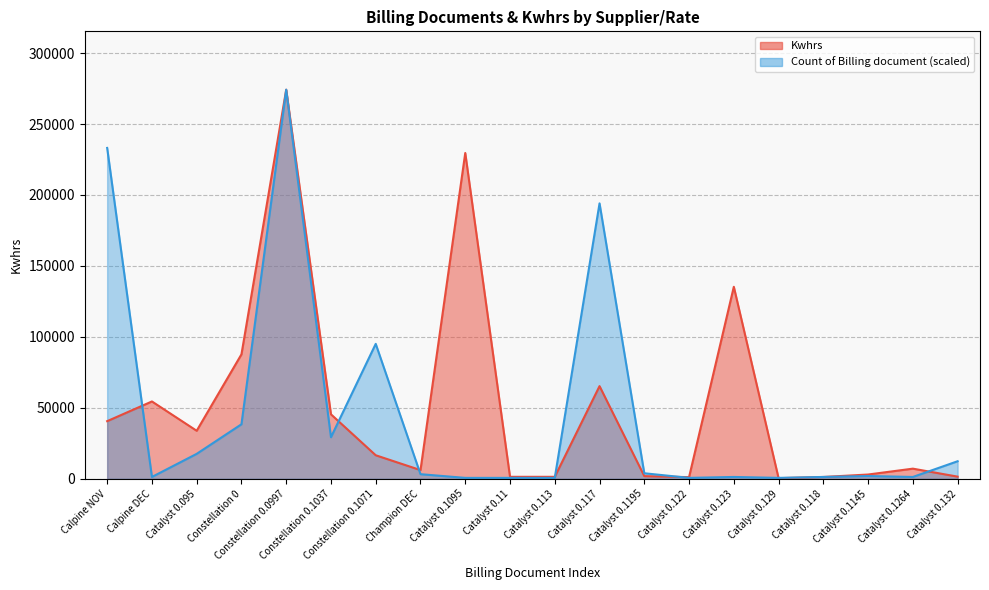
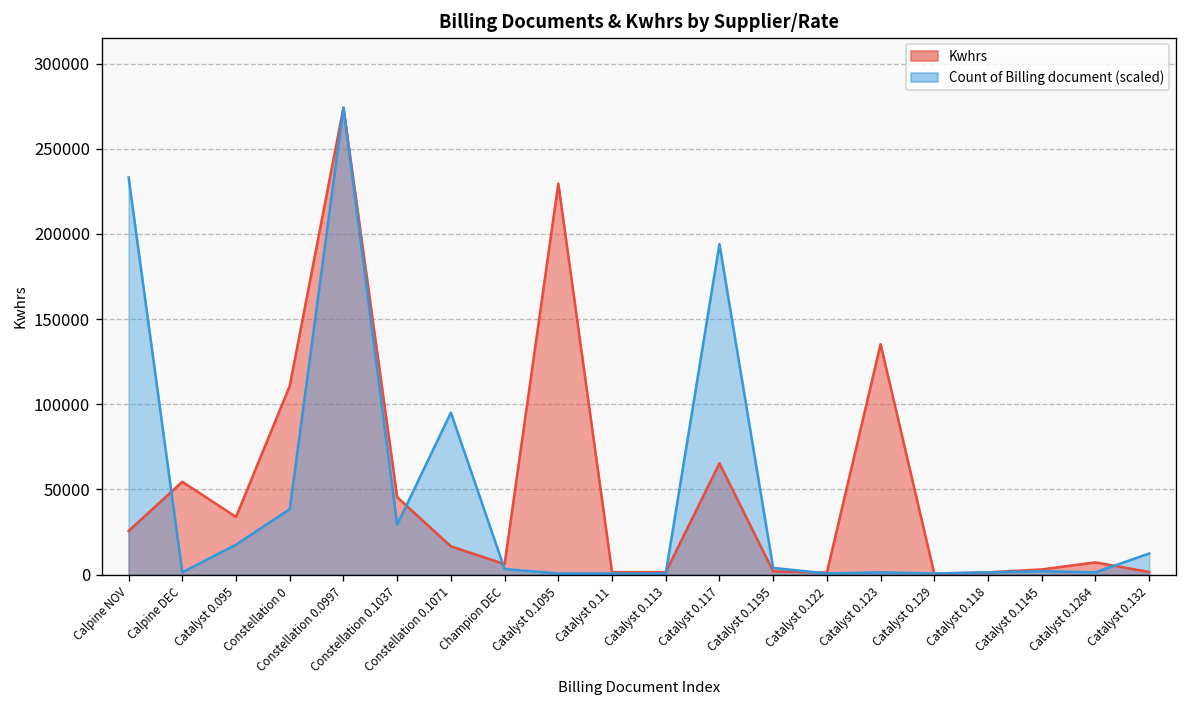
Kwhrs, Calpine NOV: 41000 -> 26000
Kwhrs, Constellation 0: 88000 -> 111000
